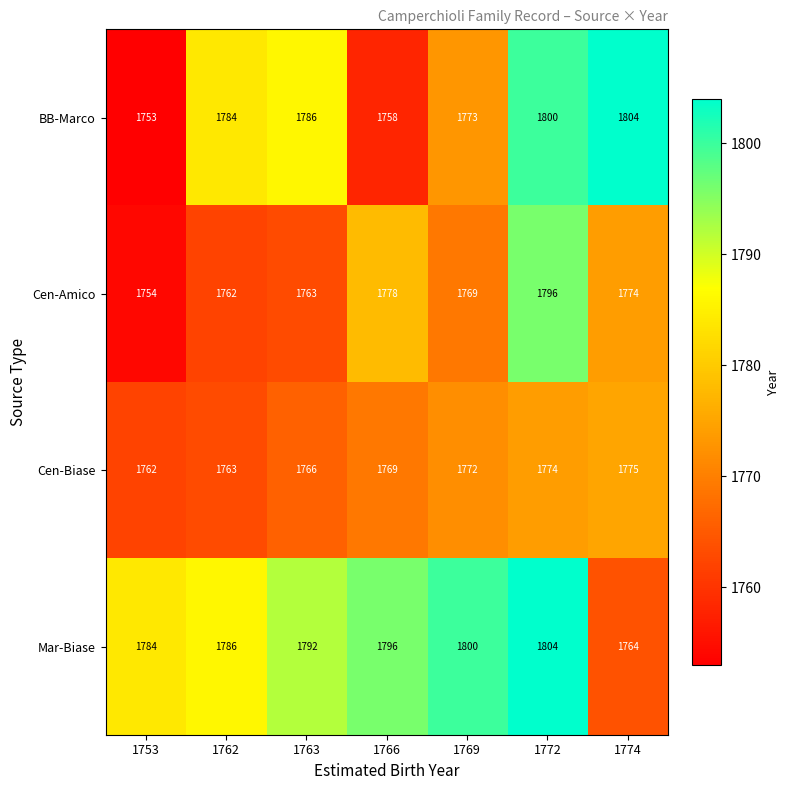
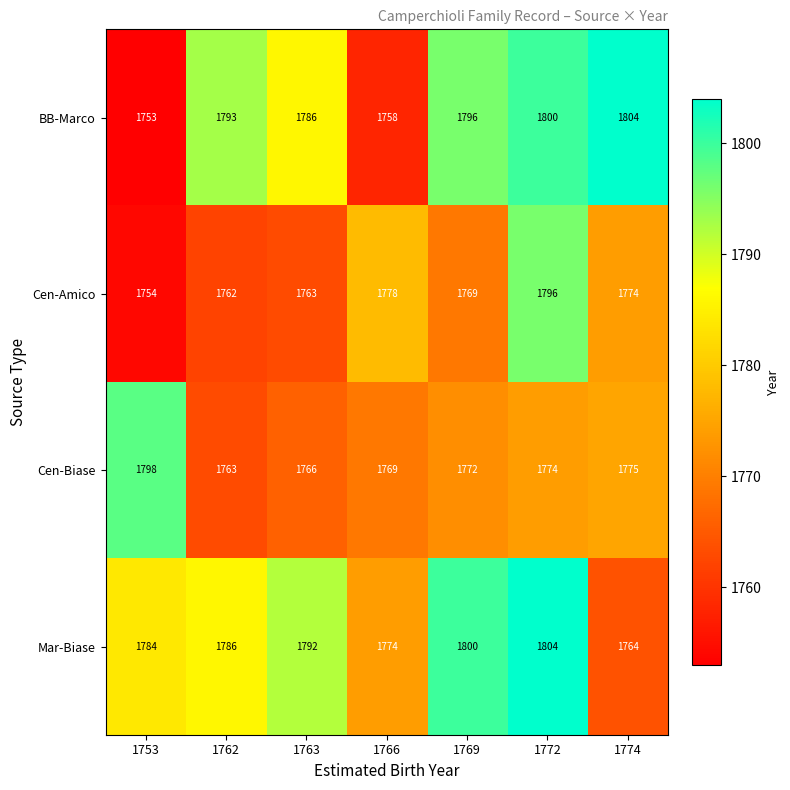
BB-Marco, 1762: 1784 -> 1793
BB-Marco, 1769: 1773 -> 1796
Cen-Biase, 1753: 1762 -> 1798
Mar-Biase, 1766: 1796 -> 1774
